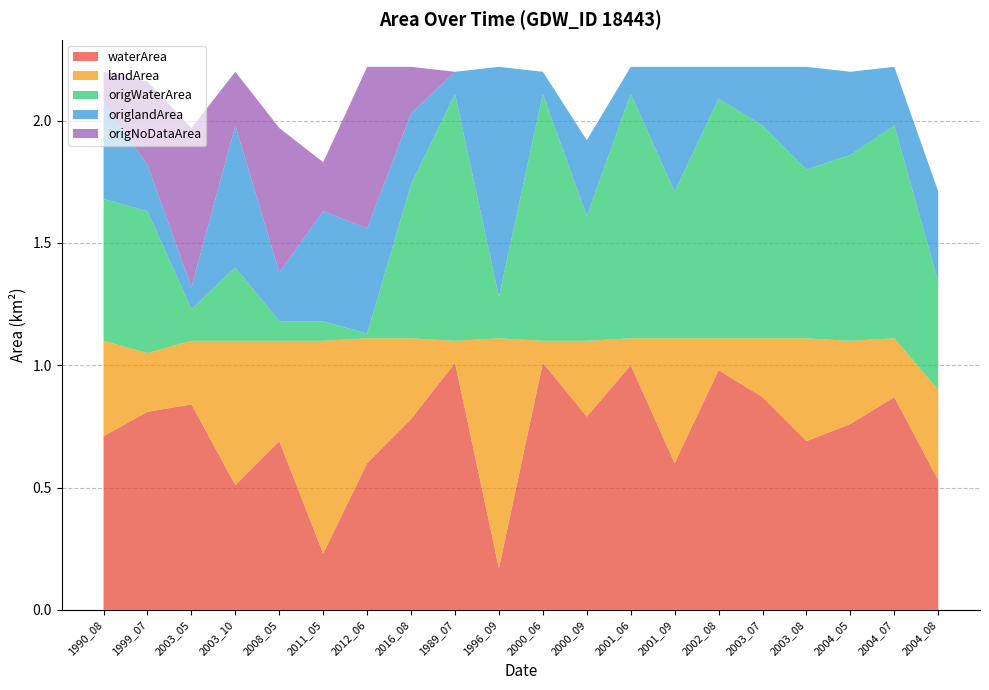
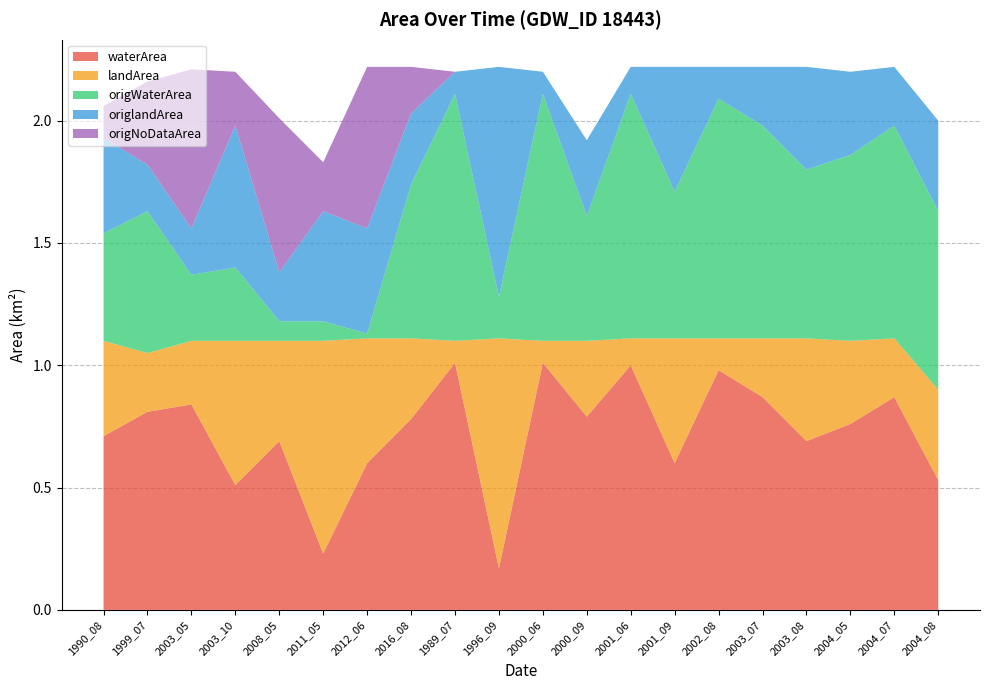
origWaterArea, 1990_08: 0.58 -> 0.44
origWaterArea, 2003_05: 0.13 -> 0.27
origlandArea, 2003_05: 0.09 -> 0.19
origNoDataArea, 2008_05: 0.59 -> 0.63
origWaterArea, 2004_08: 0.44 -> 0.73
